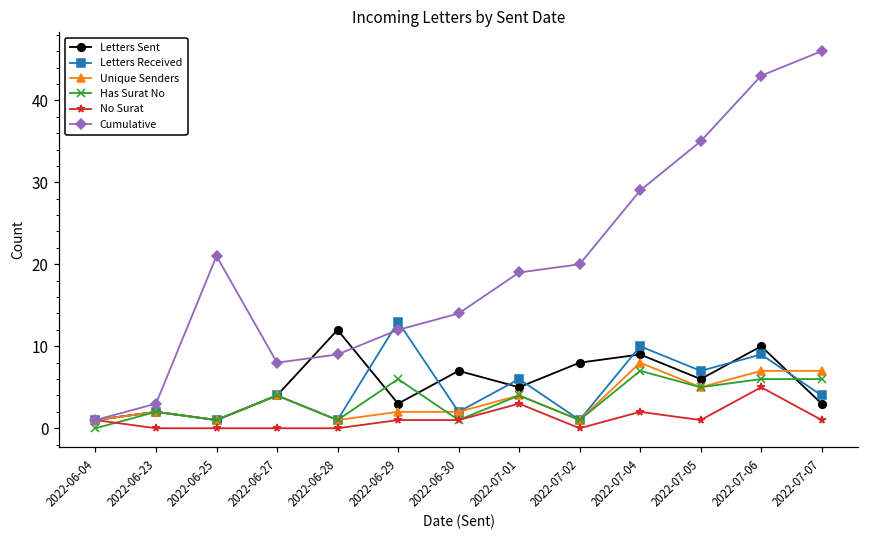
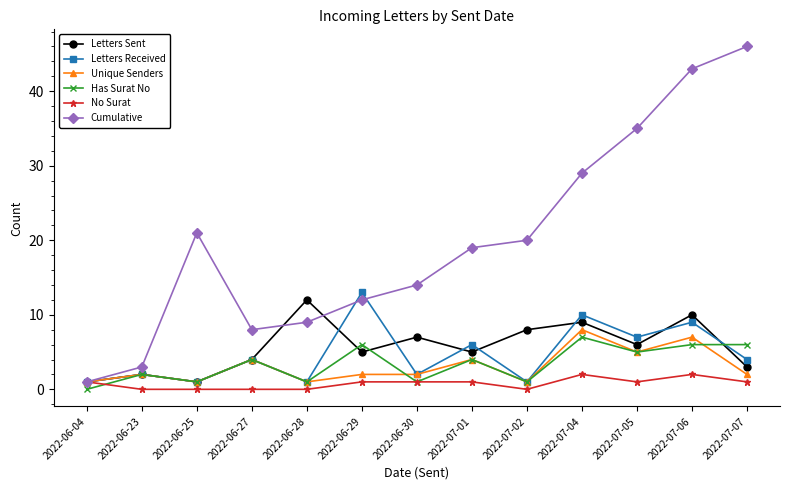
Letters Sent, 2022-06-29: 3 -> 5
No Surat, 2022-07-01: 3 -> 1
No Surat, 2022-07-06: 5 -> 2
Unique Senders, 2022-07-07: 7 -> 2
